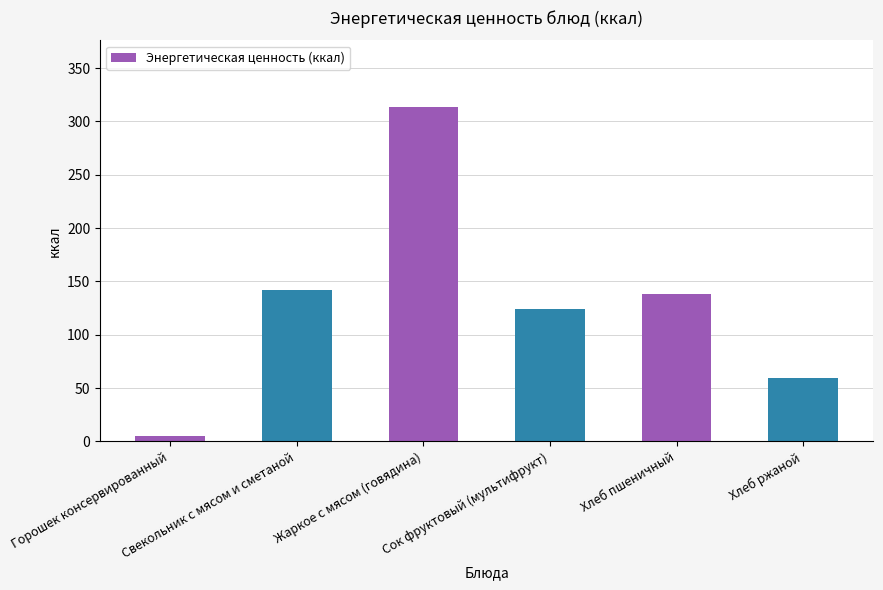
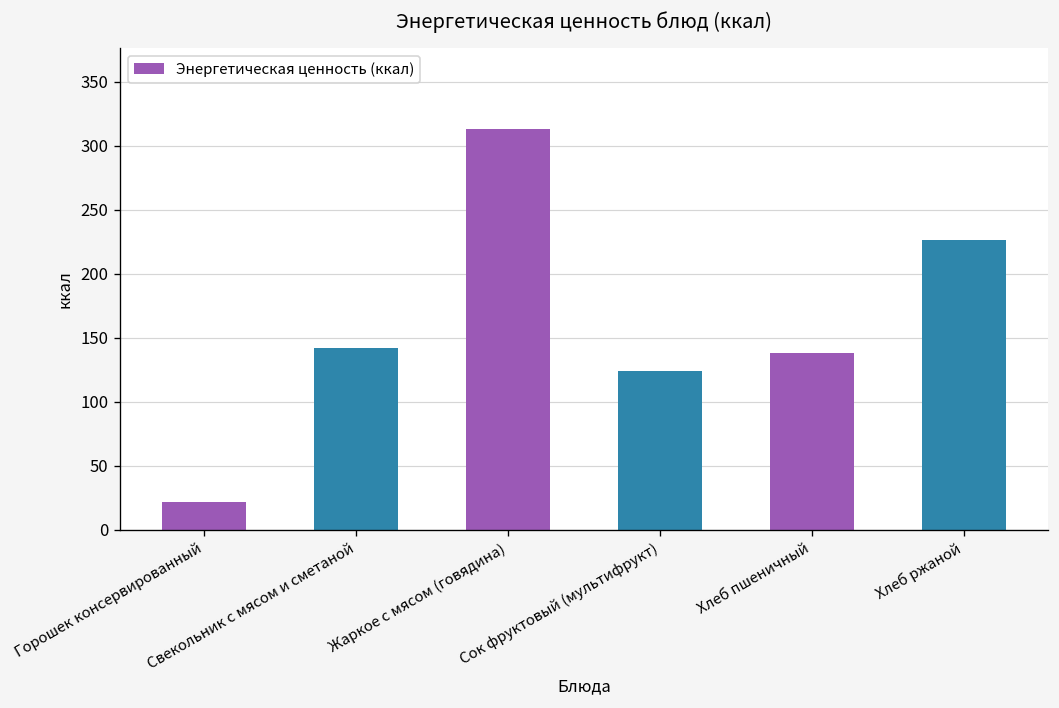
Горошек консервированный: 5 -> 22
Хлеб ржаной: 59 -> 226
